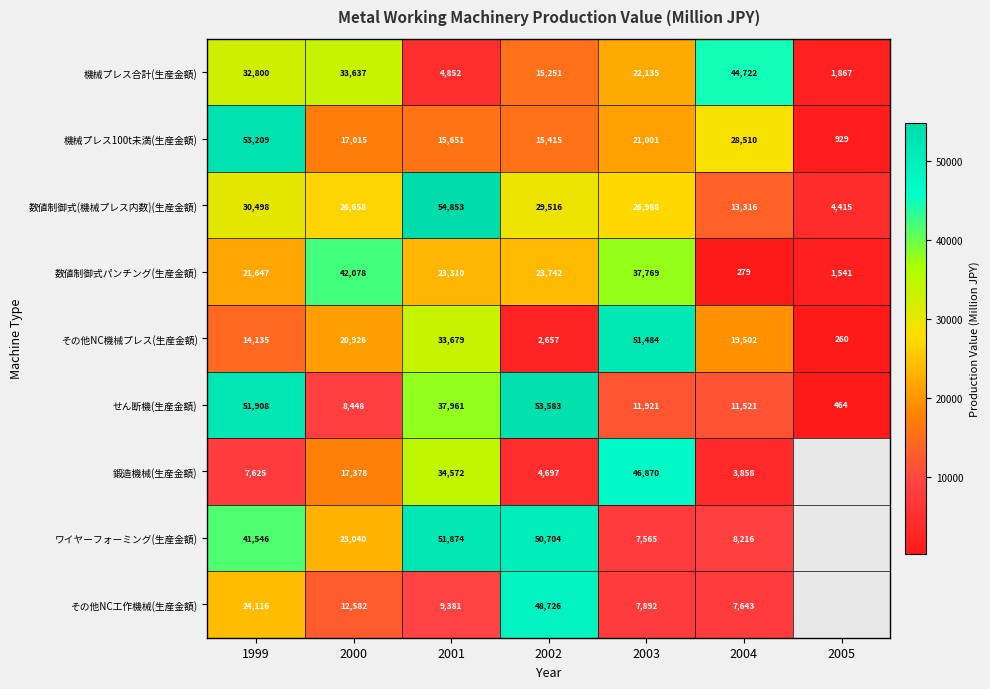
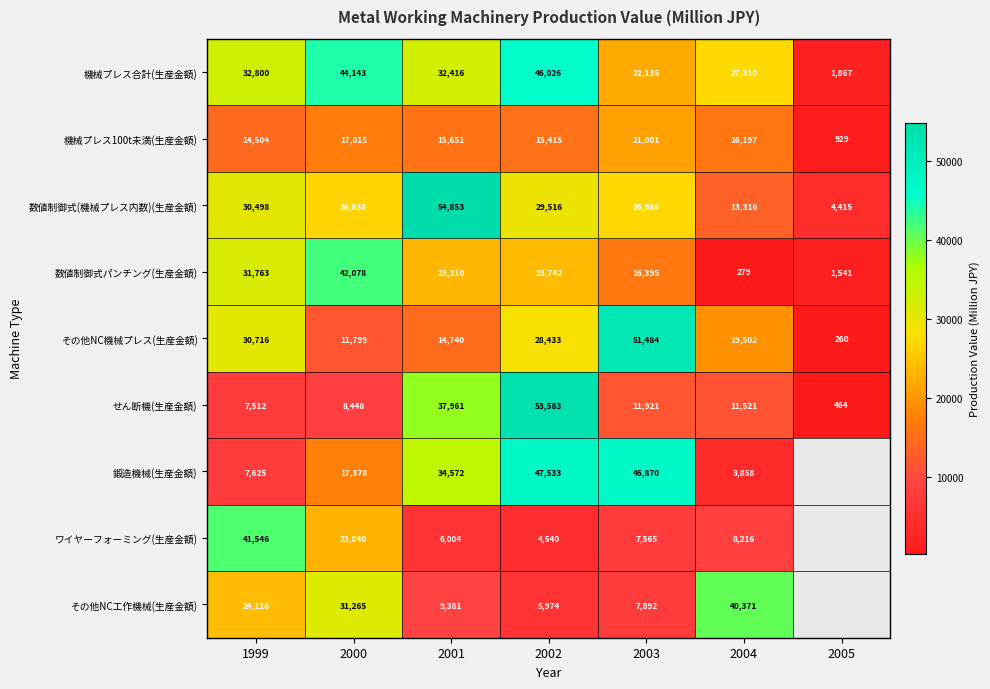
機械プレス合計(生産金額), 2000: 33,637 -> 44,143
機械プレス合計(生産金額), 2001: 4,852 -> 32,416
機械プレス合計(生産金額), 2002: 15,251 -> 46,026
機械プレス合計(生産金額), 2004: 44,722 -> 27,310
機械プレス100t未満(生産金額), 1999: 53,209 -> 14,504
機械プレス100t未満(生産金額), 2004: 28,510 -> 16,197
数値制御式パンチング(生産金額), 1999: 21,647 -> 31,763
数値制御式パンチング(生産金額), 2003: 37,769 -> 16,395
その他NC機械プレス(生産金額), 1999: 14,135 -> 30,716
その他NC機械プレス(生産金額), 2000: 20,926 -> 11,799
その他NC機械プレス(生産金額), 2001: 33,679 -> 14,740
その他NC機械プレス(生産金額), 2002: 2,657 -> 28,433
せん断機(生産金額), 1999: 51,908 -> 7,512
鍛造機械(生産金額), 2002: 4,697 -> 47,533
ワイヤーフォーミング(生産金額), 2001: 51,874 -> 6,004
ワイヤーフォーミング(生産金額), 2002: 50,704 -> 4,540
その他NC工作機械(生産金額), 2000: 12,582 -> 31,265
その他NC工作機械(生産金額), 2002: 48,726 -> 5,974
その他NC工作機械(生産金額), 2004: 7,643 -> 40,371
